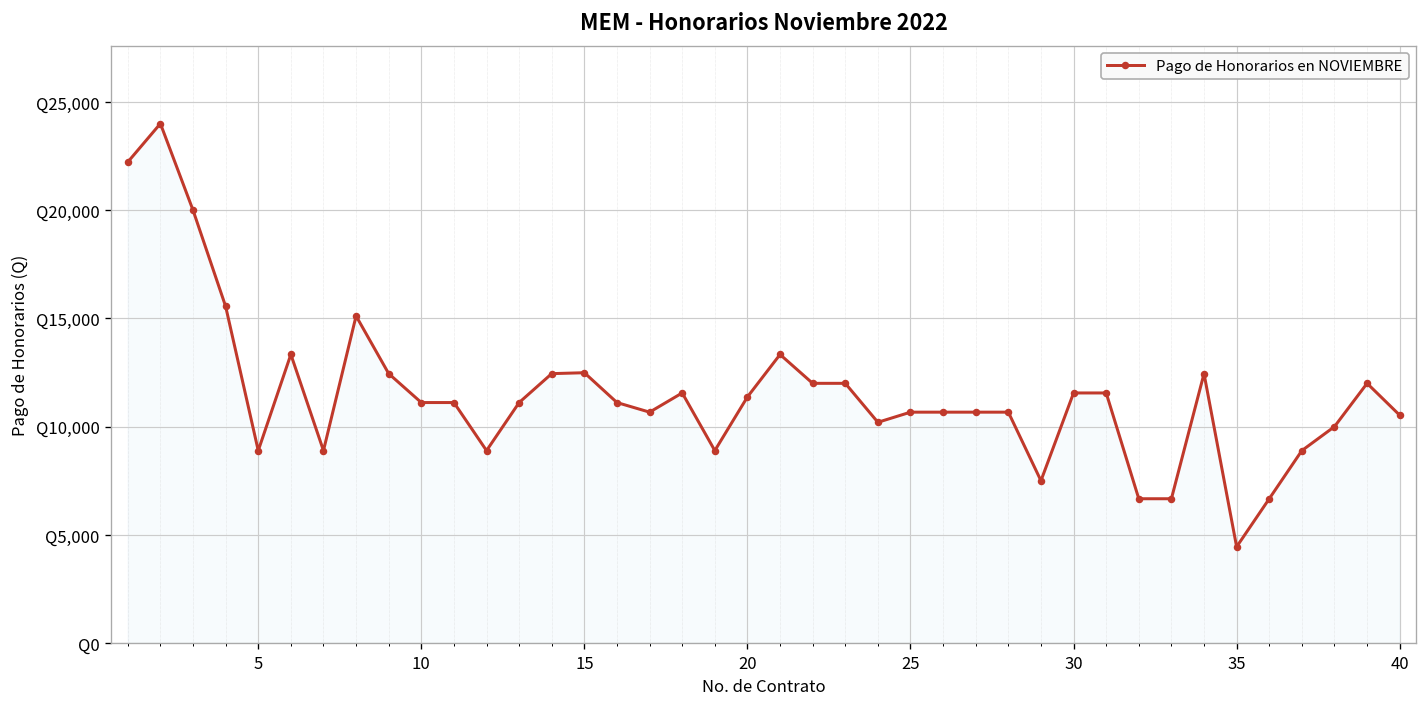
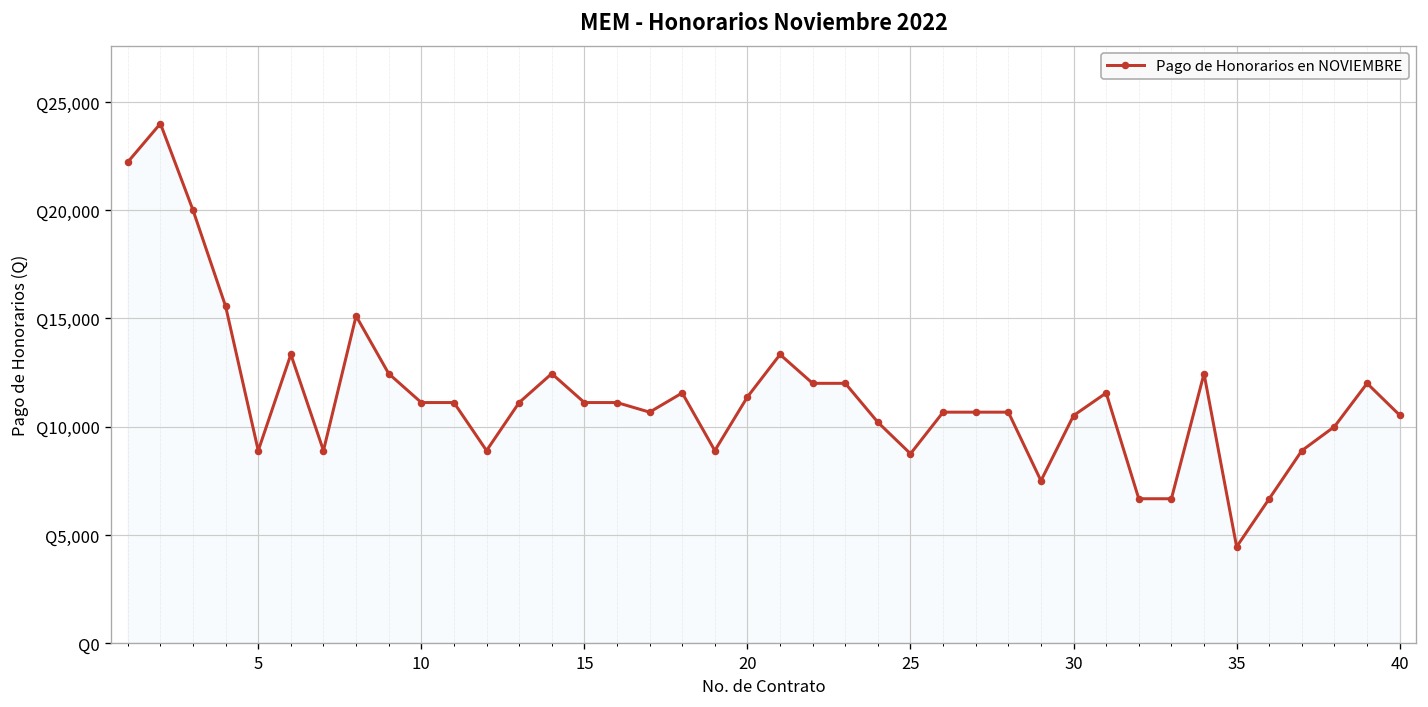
15: Q12,500 -> Q11,100
25: Q10,700 -> Q8,700
30: Q11,600 -> Q10,500
